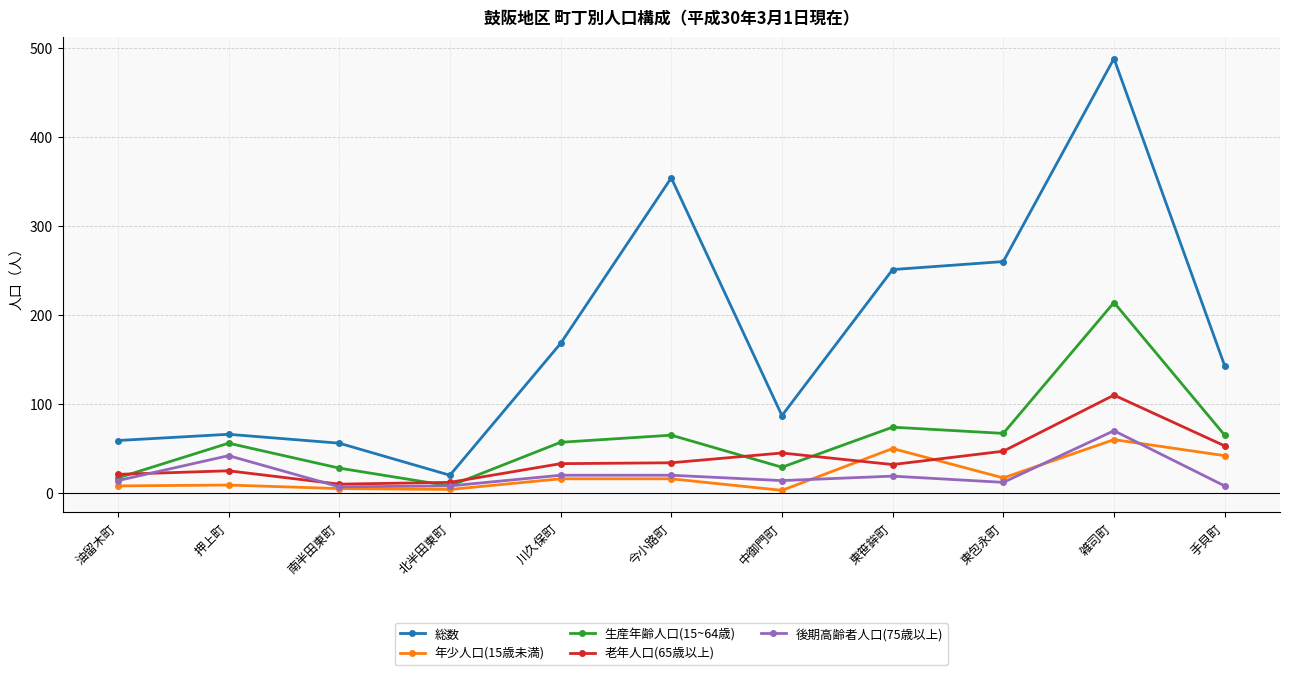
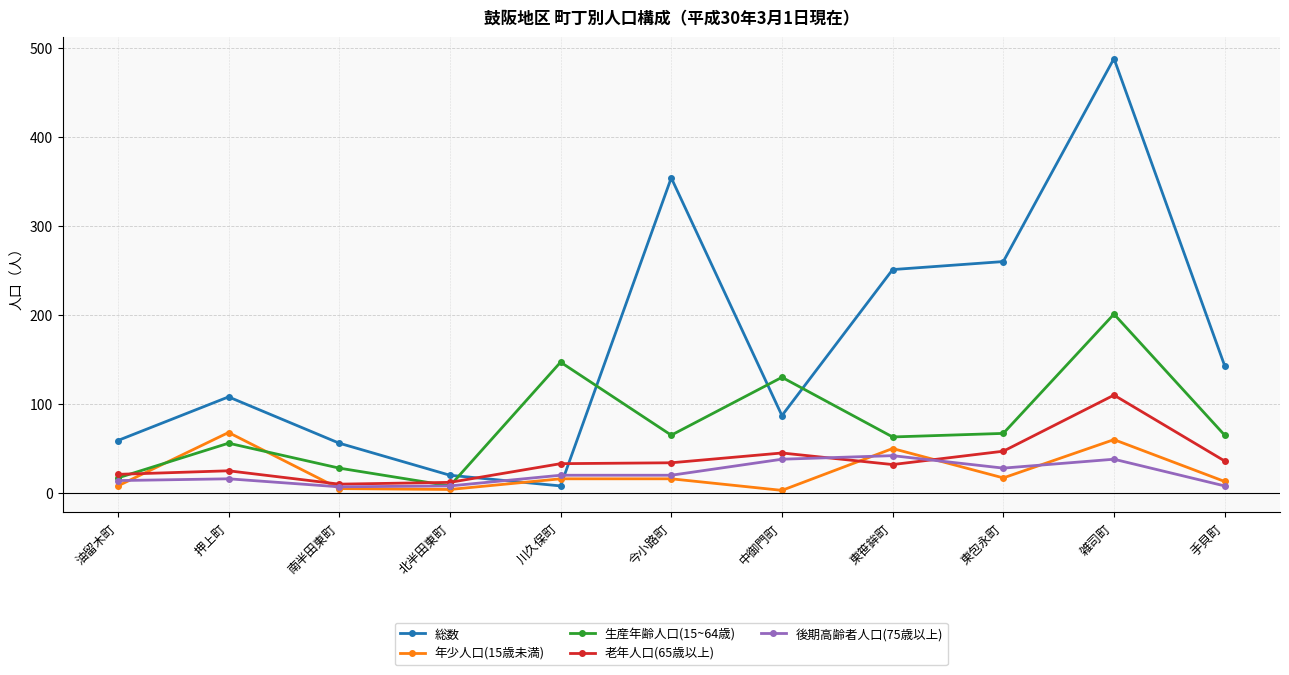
総数, 押上町: 70 -> 110
年少人口(15歳未満), 押上町: 10 -> 70
後期高齢者人口(75歳以上), 押上町: 40 -> 20
総数, 川久保町: 170 -> 10
生産年齢人口(15~64歳), 川久保町: 60 -> 150
生産年齢人口(15~64歳), 中御門町: 30 -> 130
後期高齢者人口(75歳以上), 中御門町: 10 -> 40
生産年齢人口(15~64歳), 東笹鉾町: 70 -> 60
後期高齢者人口(75歳以上), 東笹鉾町: 20 -> 40
後期高齢者人口(75歳以上), 東包永町: 10 -> 30
生産年齢人口(15~64歳), 雑司町: 210 -> 200
後期高齢者人口(75歳以上), 雑司町: 70 -> 40
年少人口(15歳未満), 手貝町: 40 -> 10
老年人口(65歳以上), 手貝町: 50 -> 40
